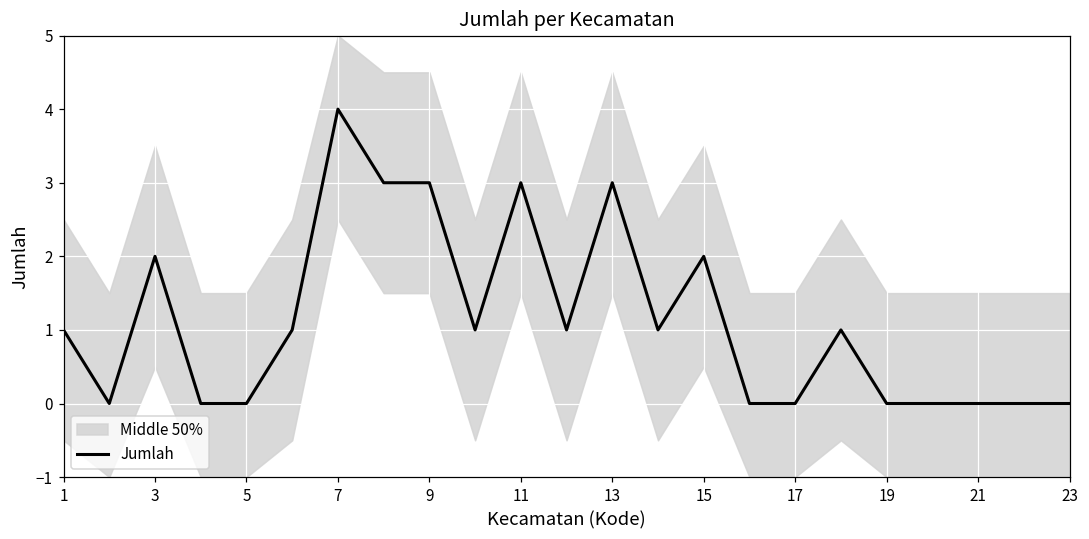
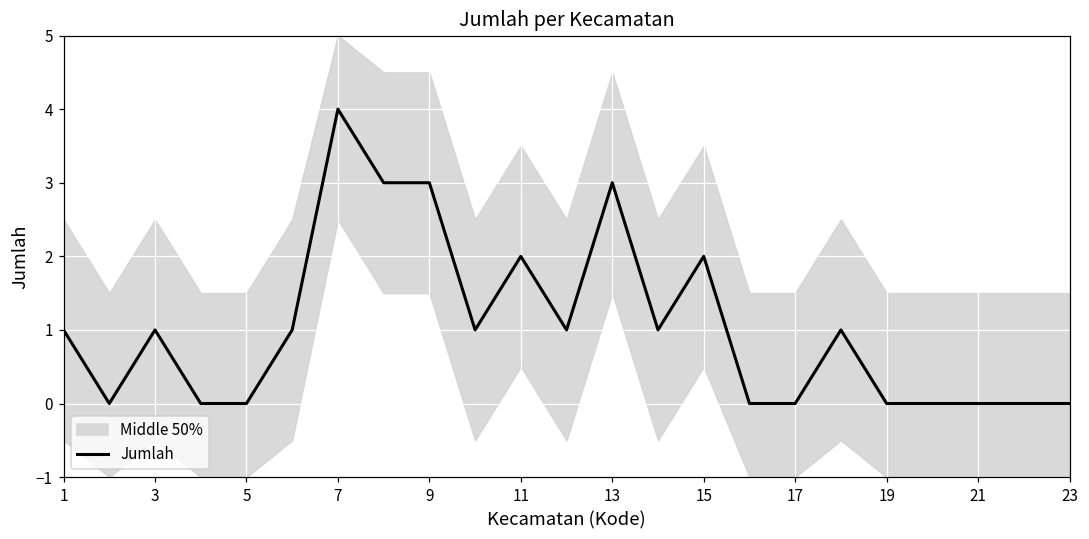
Jumlah, 3: 2 -> 1
Jumlah, 11: 3 -> 2
